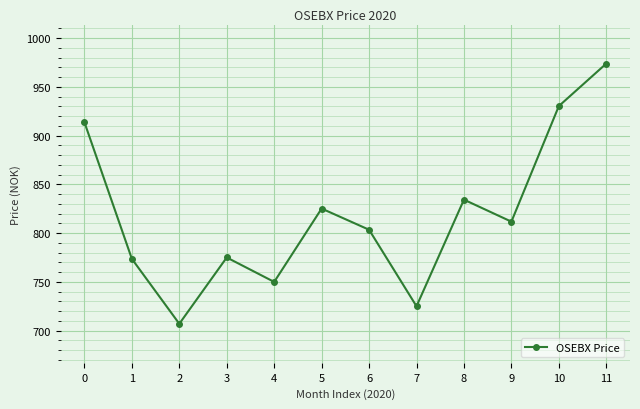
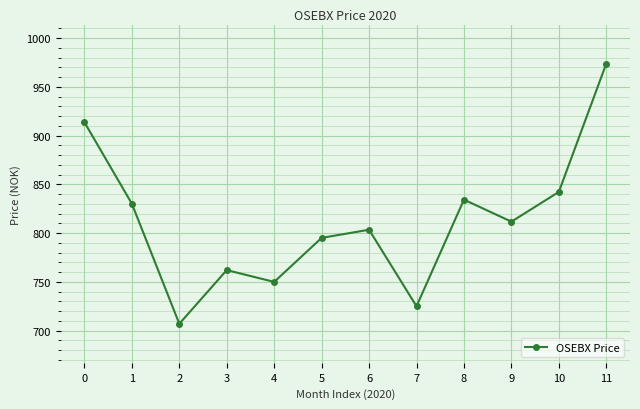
1: 770 -> 830
3: 780 -> 760
5: 830 -> 800
10: 930 -> 840
